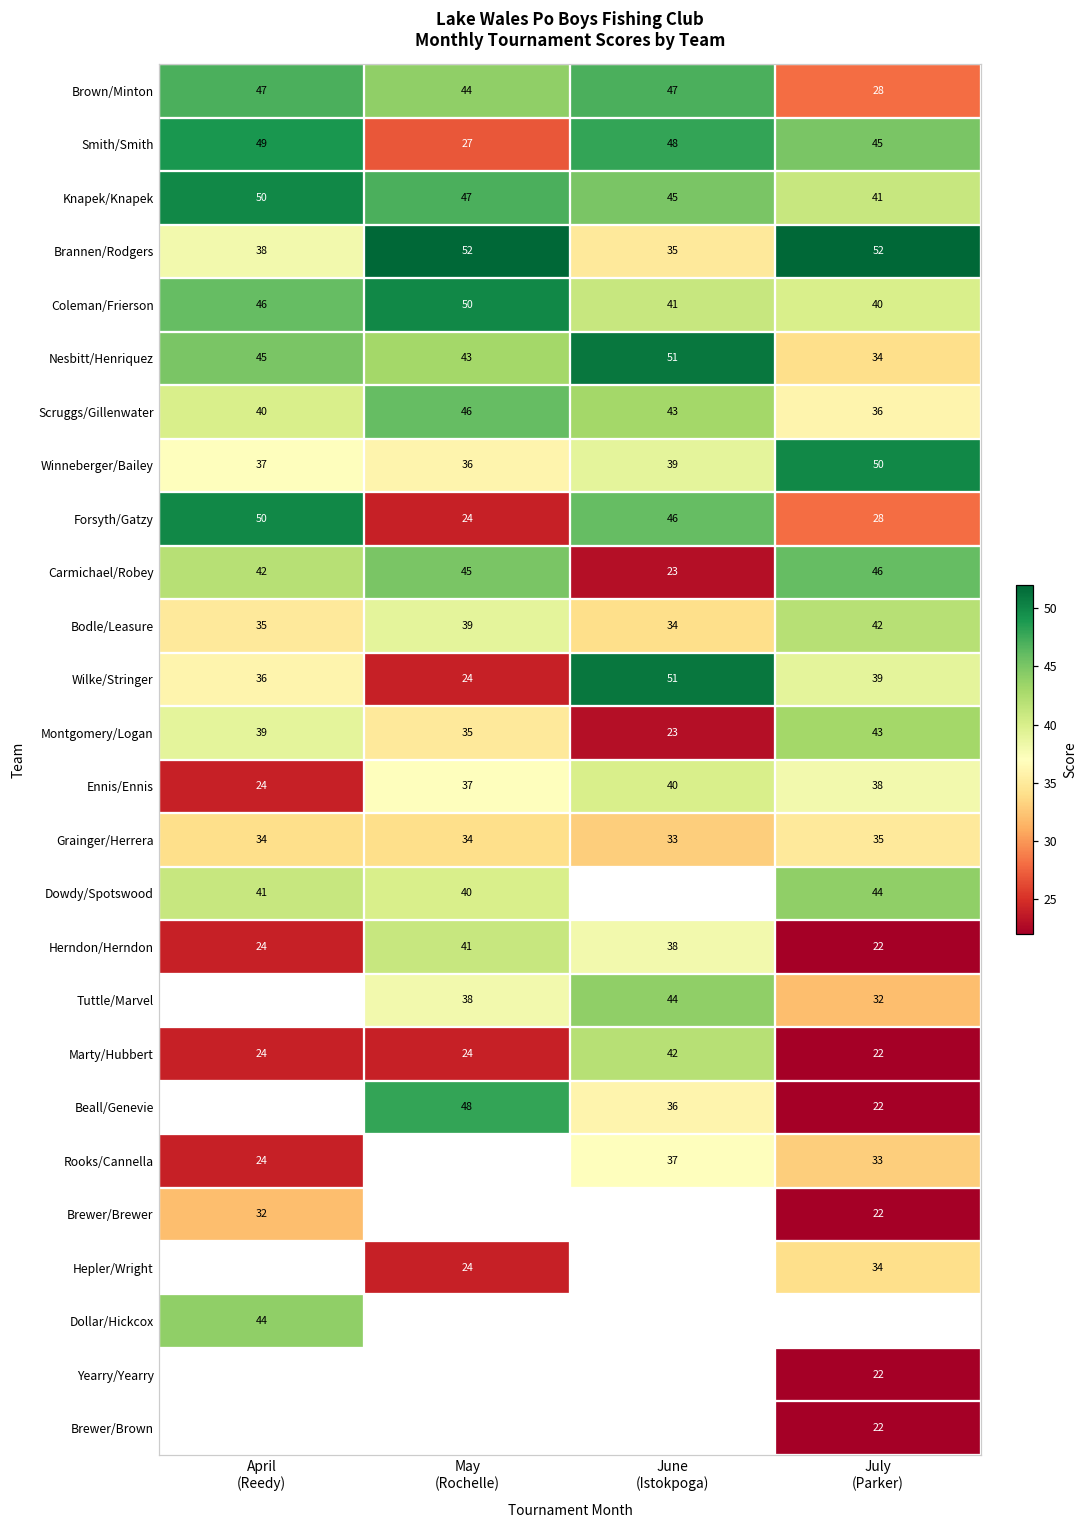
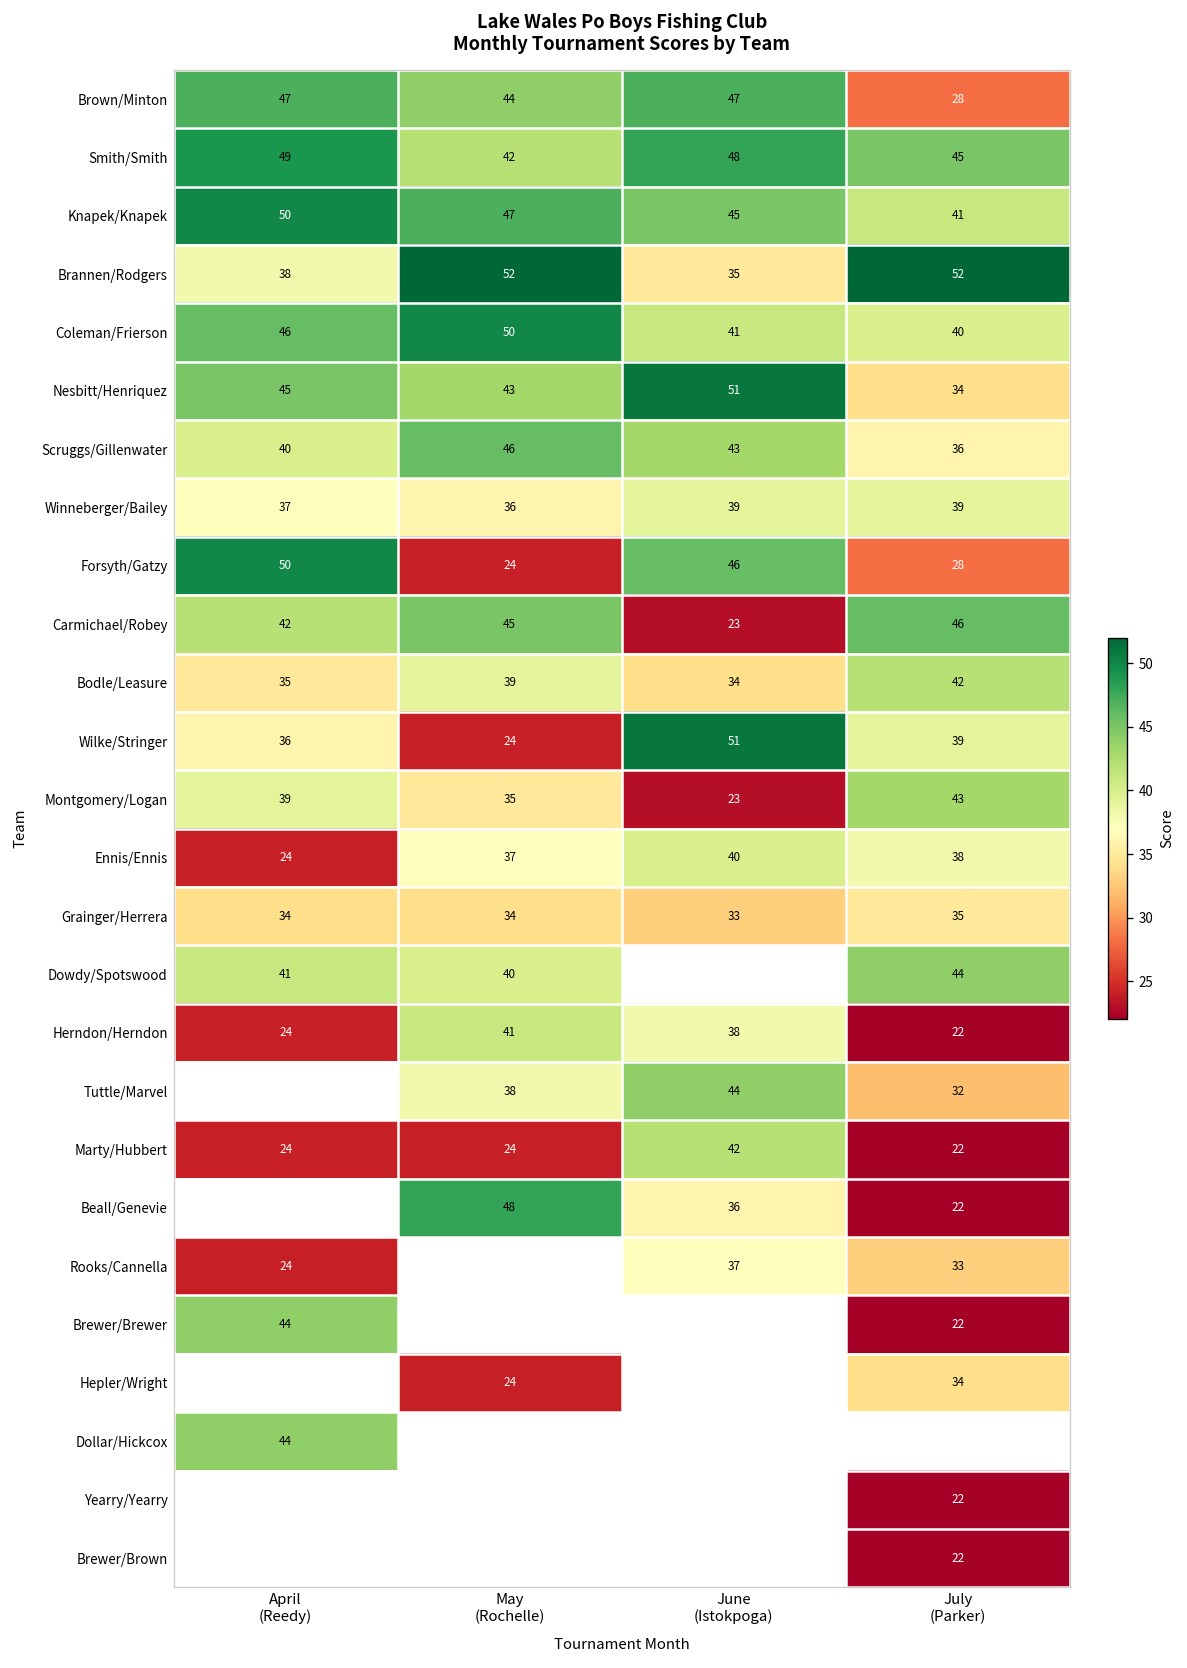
Smith/Smith, May (Rochelle): 27 -> 42
Winneberger/Bailey, July (Parker): 50 -> 39
Brewer/Brewer, April (Reedy): 32 -> 44
